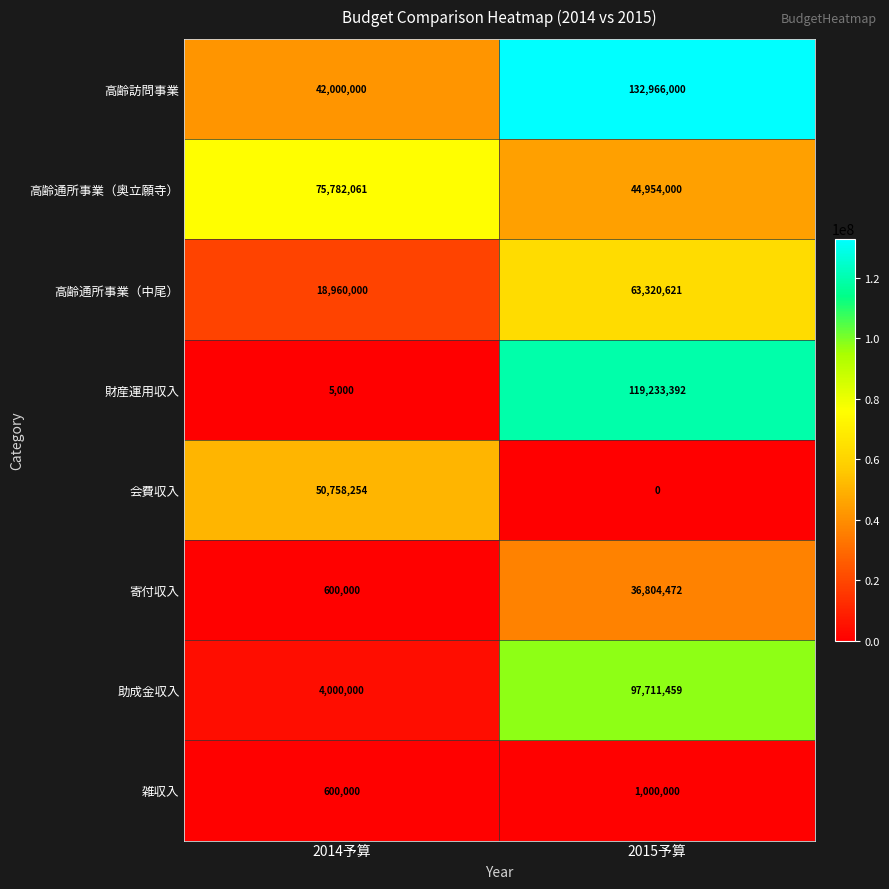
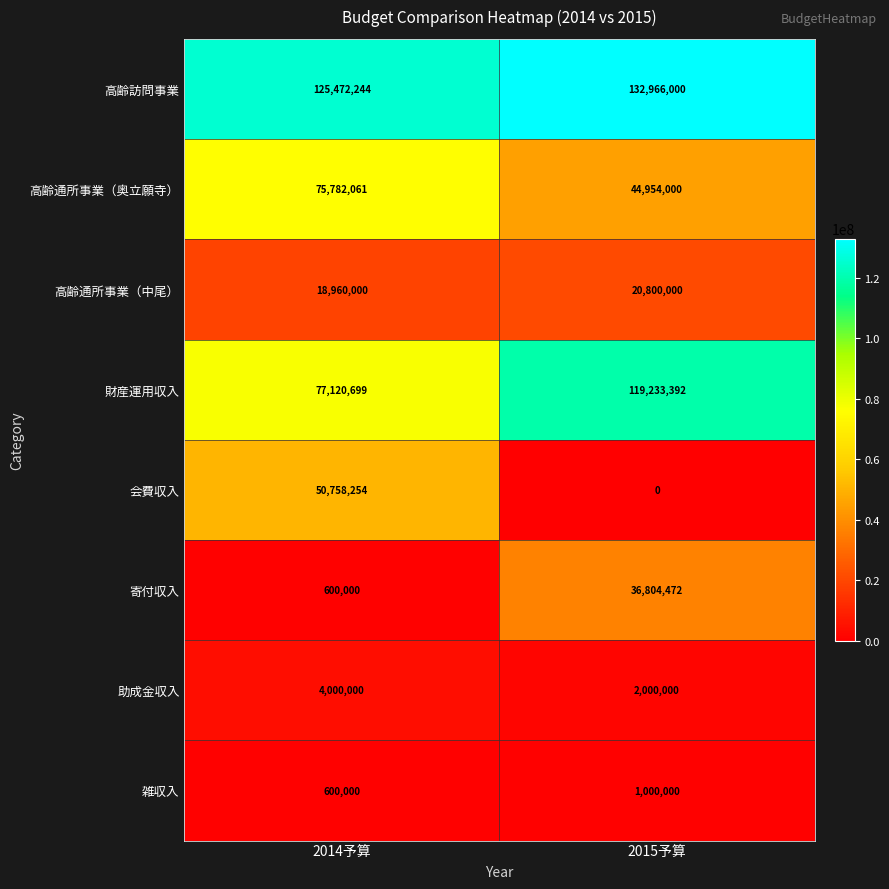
高齢訪問事業, 2014予算: 42,000,000 -> 125,472,244
高齢通所事業（中尾）, 2015予算: 63,320,621 -> 20,800,000
財産運用収入, 2014予算: 5,000 -> 77,120,699
助成金収入, 2015予算: 97,711,459 -> 2,000,000
